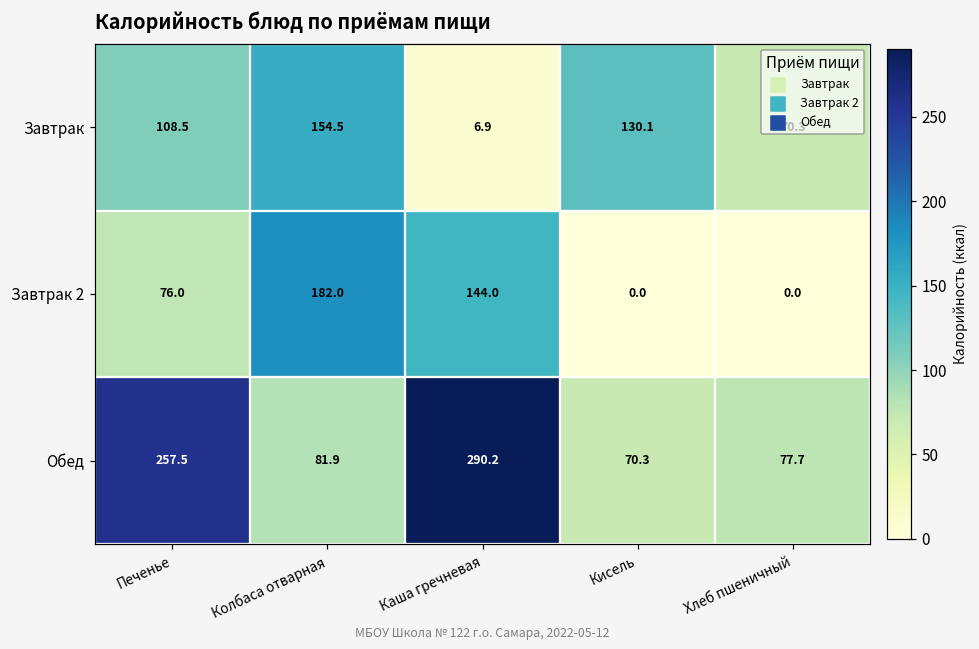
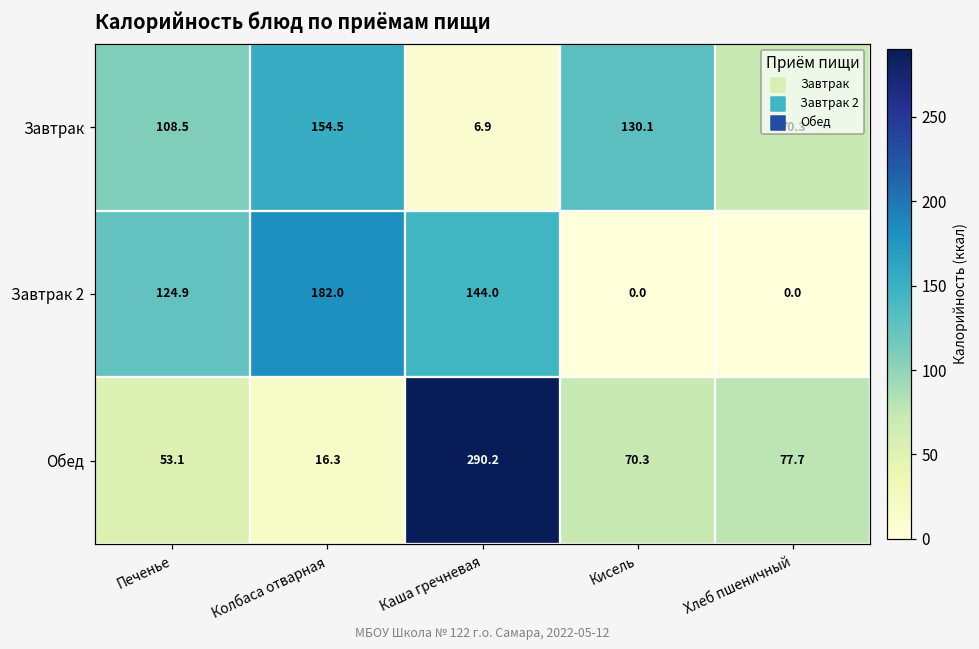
Завтрак 2, Печенье: 76.0 -> 124.9
Обед, Печенье: 257.5 -> 53.1
Обед, Колбаса отварная: 81.9 -> 16.3
